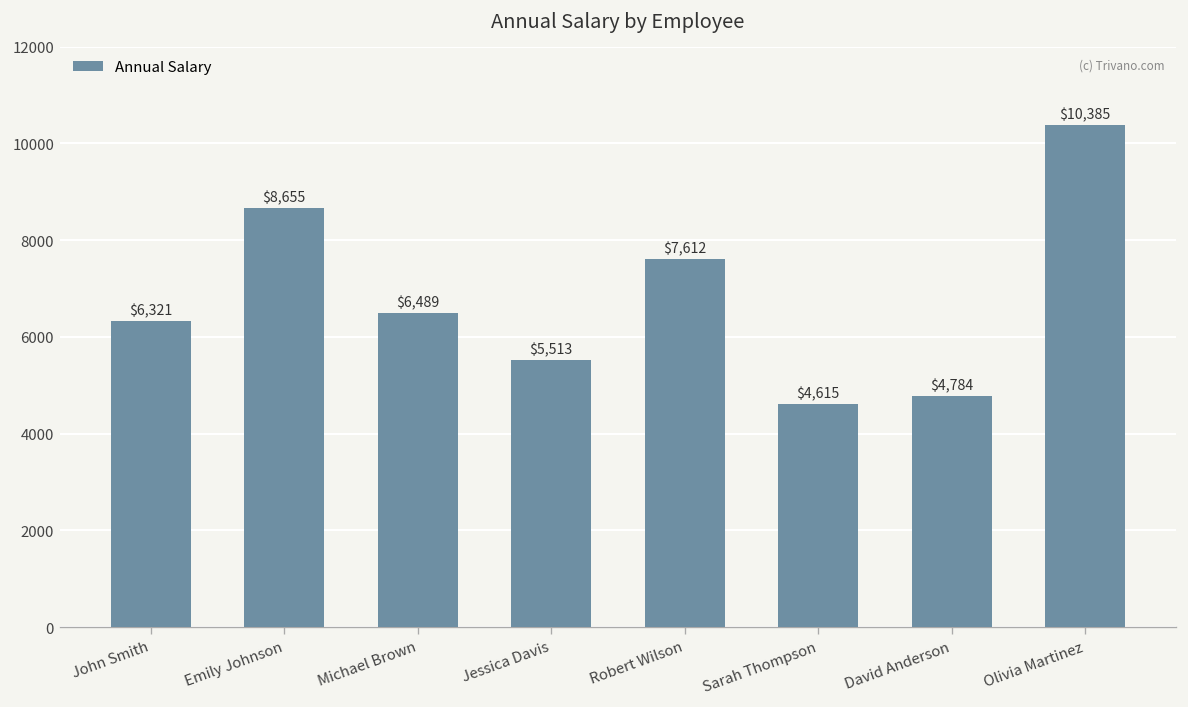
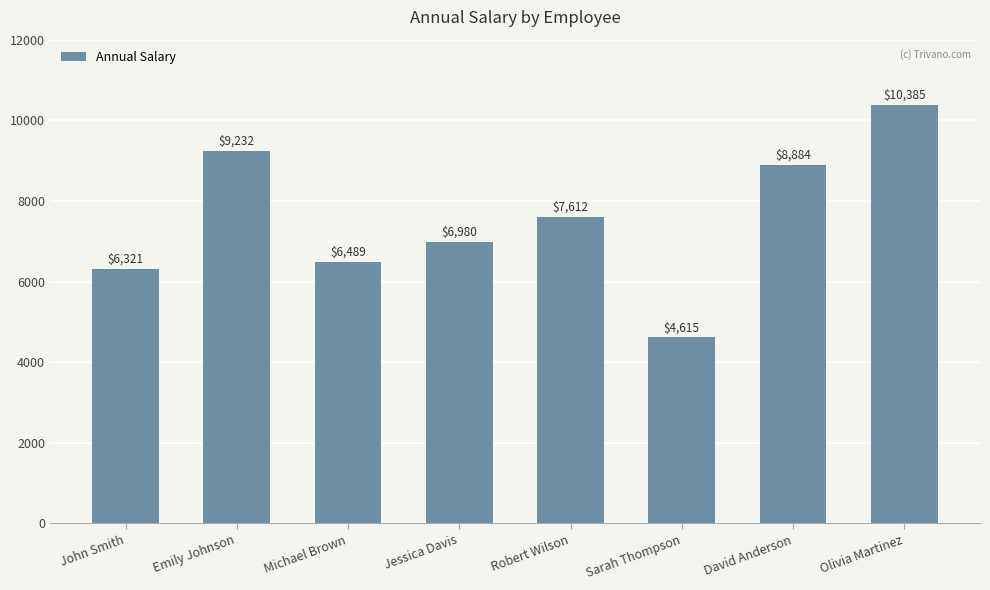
Emily Johnson: $8,655 -> $9,232
Jessica Davis: $5,513 -> $6,980
David Anderson: $4,784 -> $8,884
